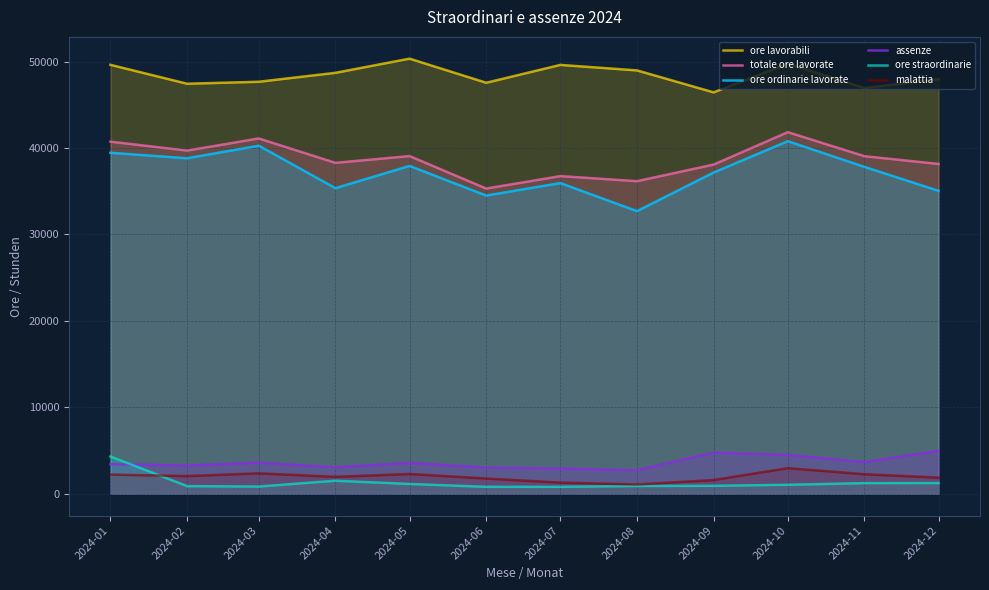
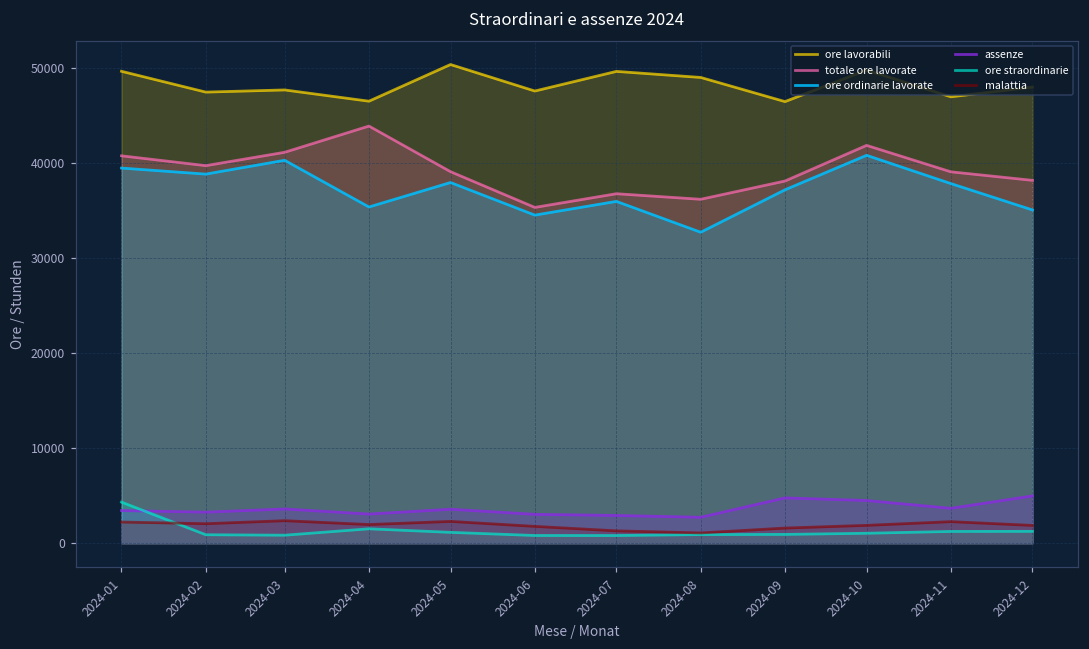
ore lavorabili, 2024-04: 49000 -> 46000
totale ore lavorate, 2024-04: 38000 -> 44000
malattia, 2024-10: 3000 -> 2000
